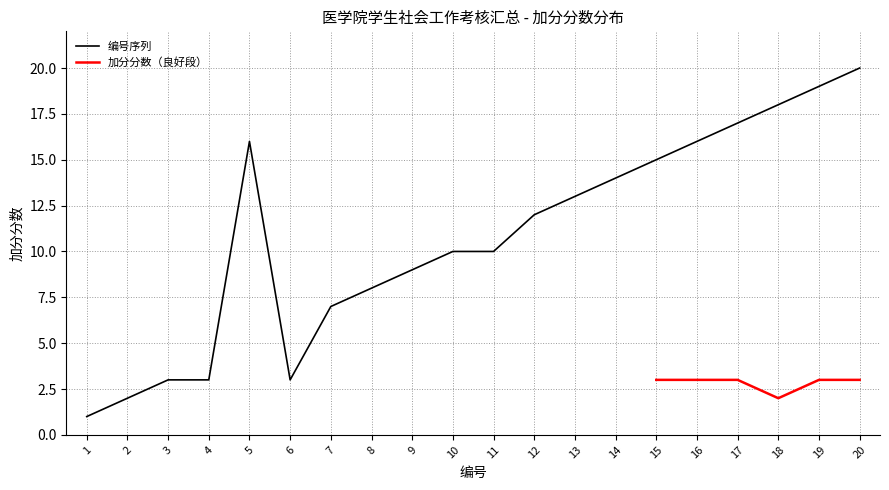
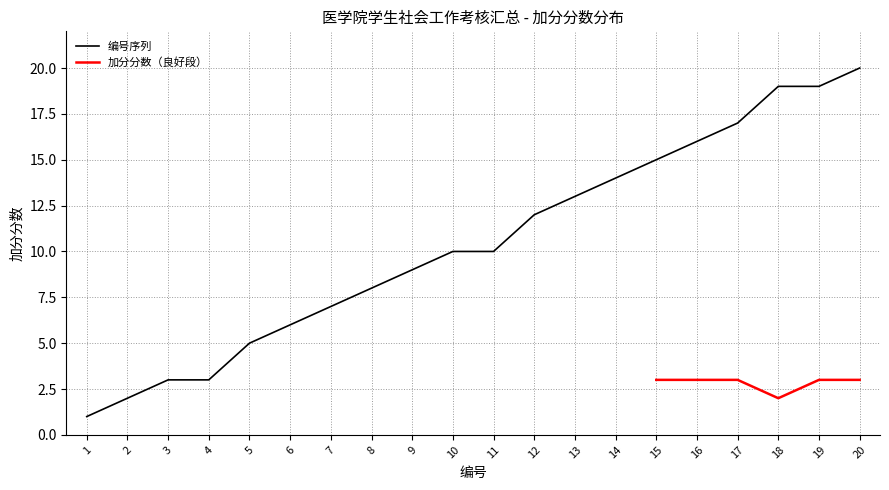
编号序列, 5: 16 -> 5
编号序列, 6: 3 -> 6
编号序列, 18: 18 -> 19
